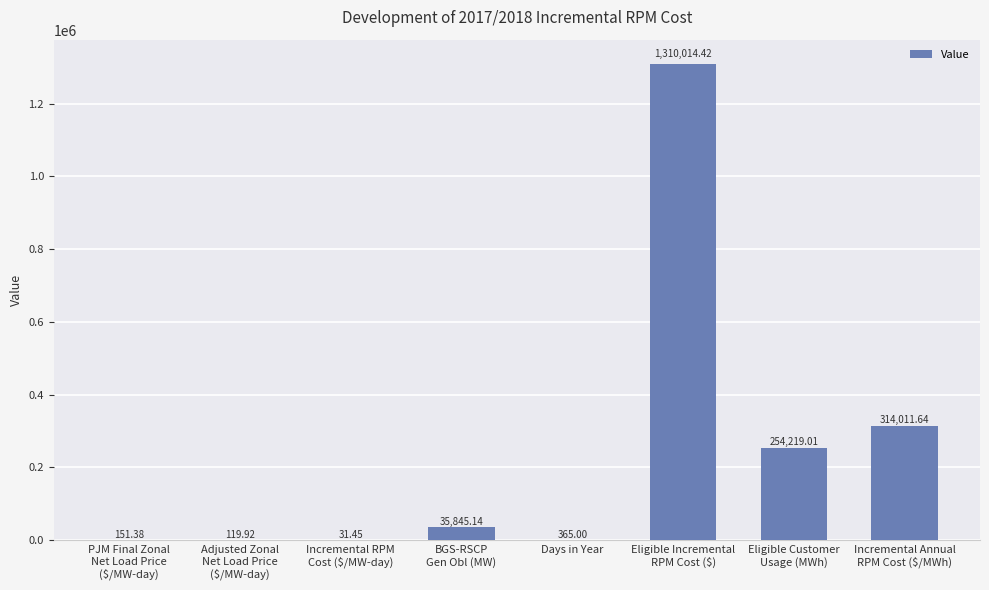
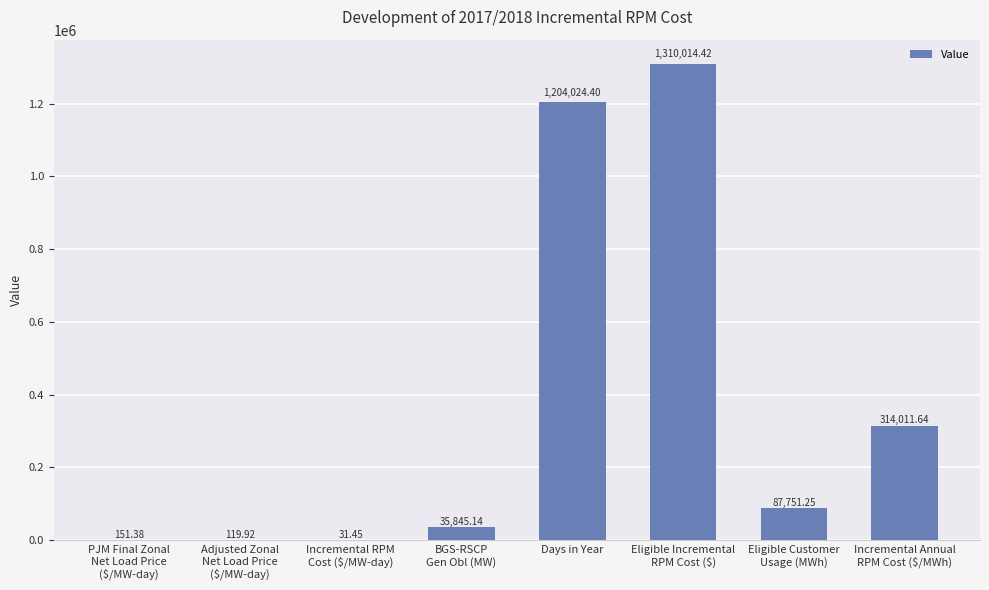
Days in Year: 365.00 -> 1,204,024.40
Eligible Customer Usage (MWh): 254,219.01 -> 87,751.25
